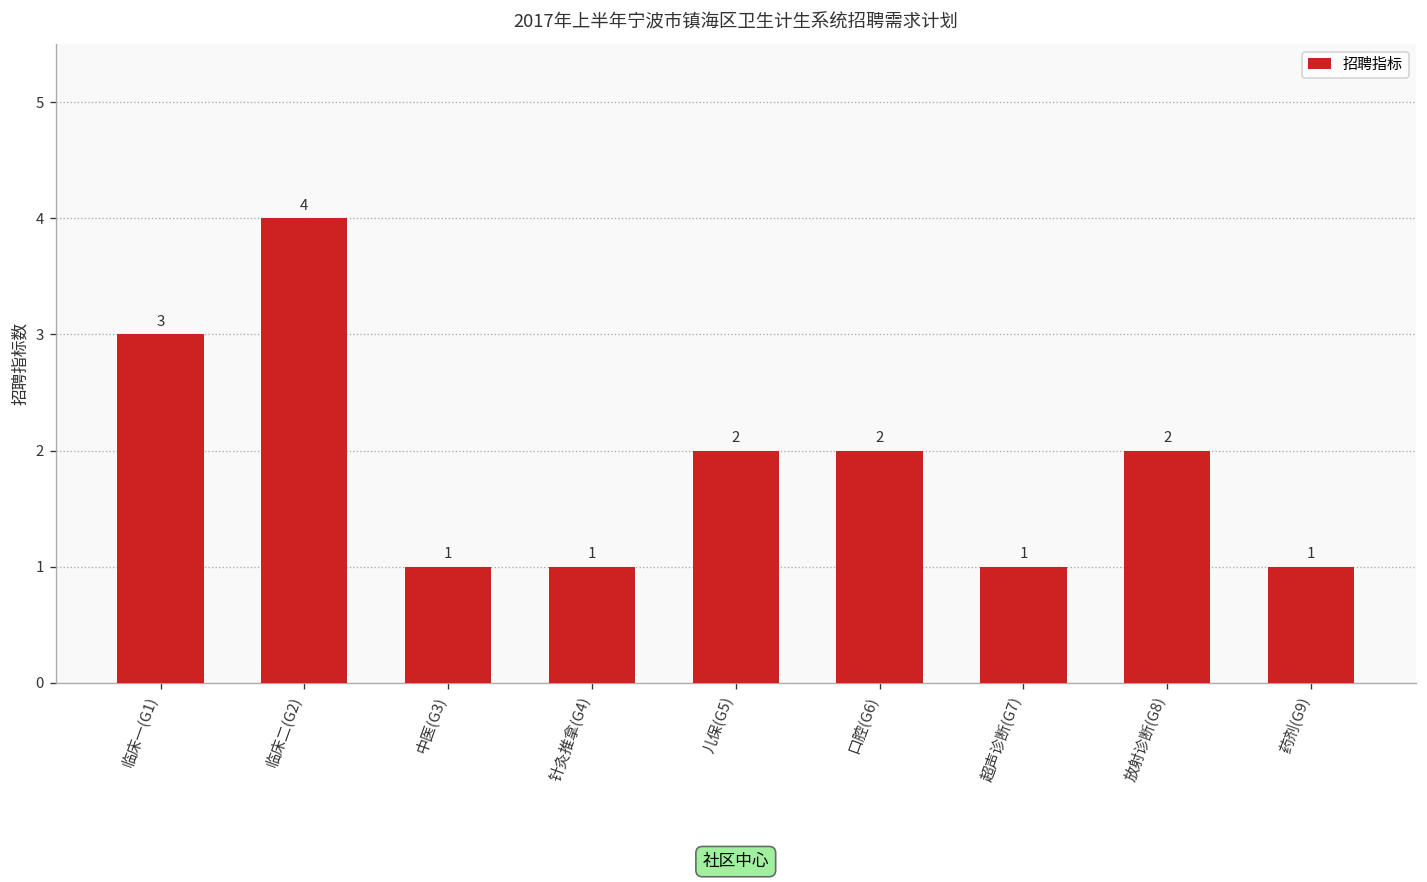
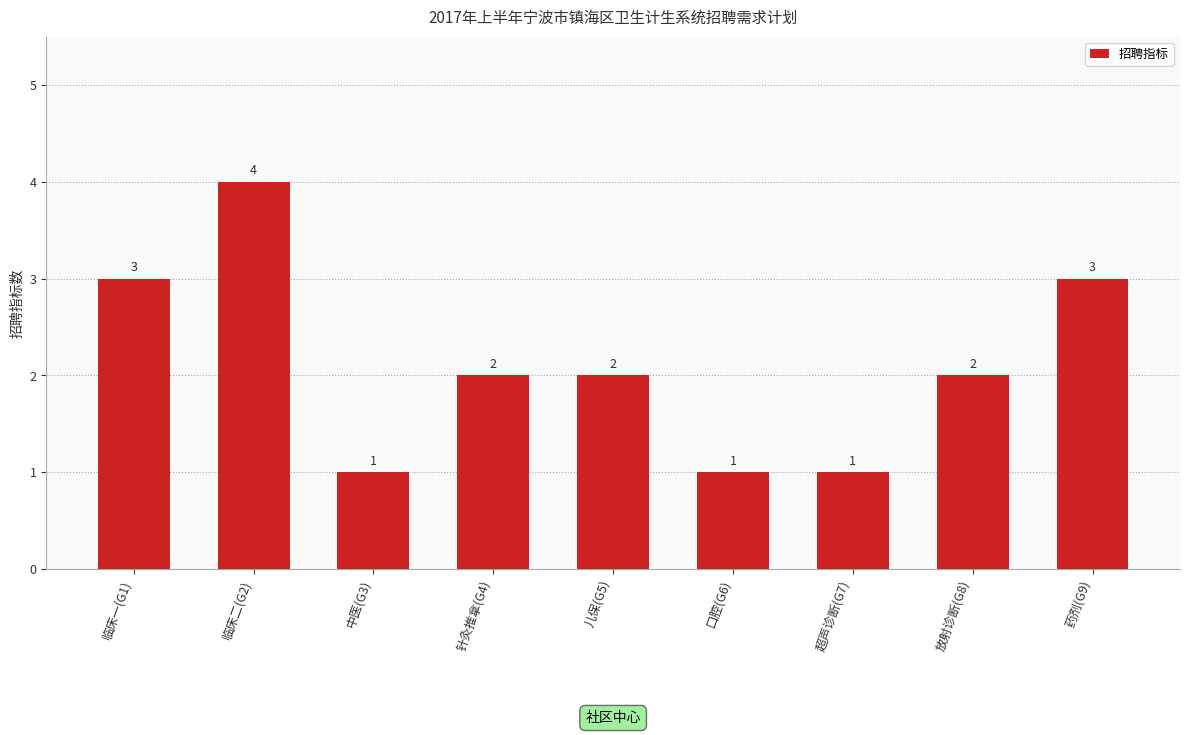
针灸推拿(G4): 1 -> 2
口腔(G6): 2 -> 1
药剂(G9): 1 -> 3
